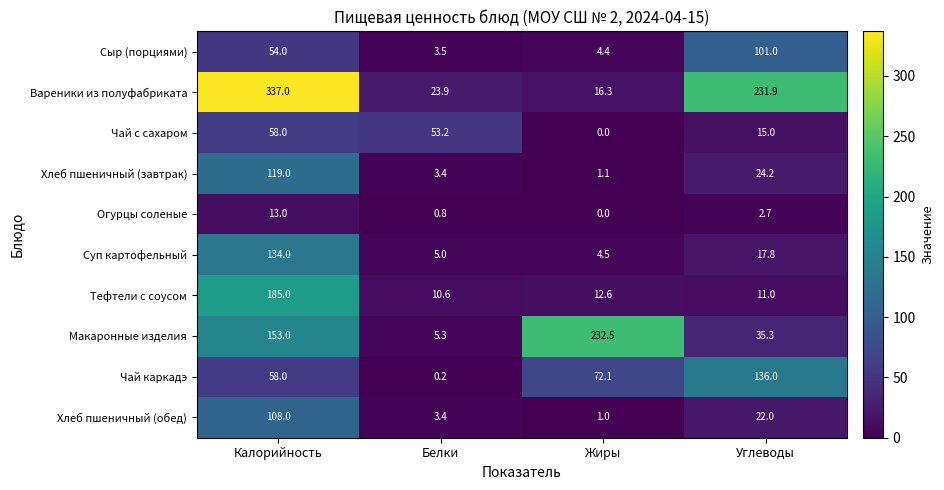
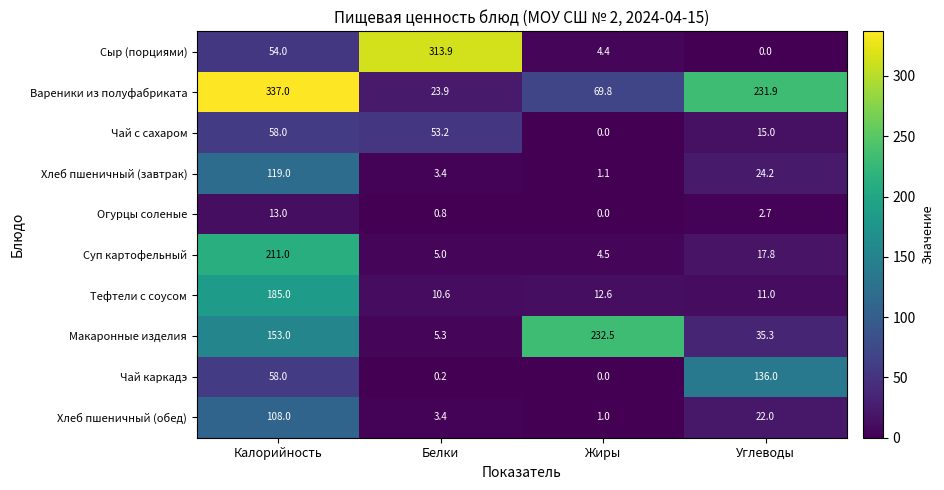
Сыр (порциями), Белки: 3.5 -> 313.9
Сыр (порциями), Углеводы: 101.0 -> 0.0
Вареники из полуфабриката, Жиры: 16.3 -> 69.8
Суп картофельный, Калорийность: 134.0 -> 211.0
Чай каркадэ, Жиры: 72.1 -> 0.0
